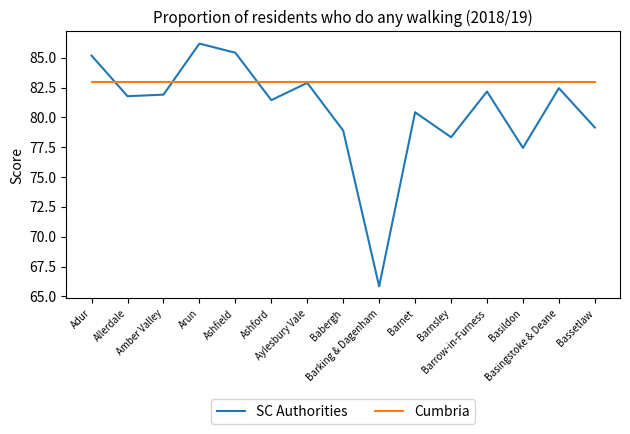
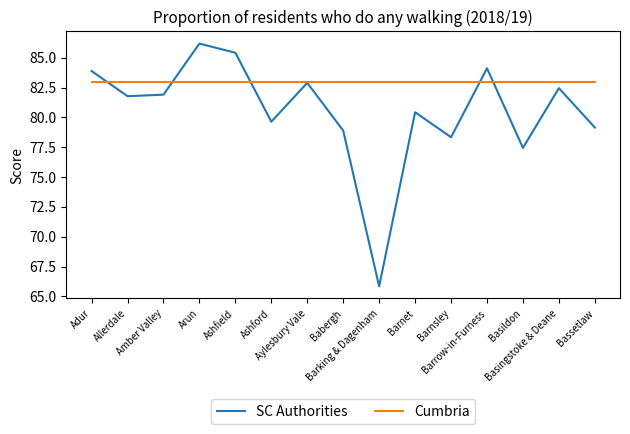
SC Authorities, Adur: 85.2 -> 83.9
SC Authorities, Ashford: 81.4 -> 79.6
SC Authorities, Barrow-in-Furness: 82.2 -> 84.1
